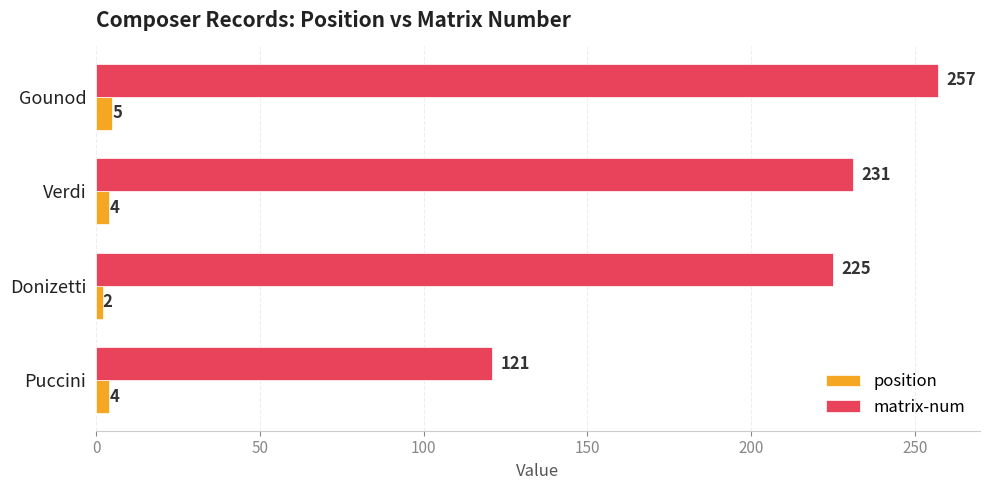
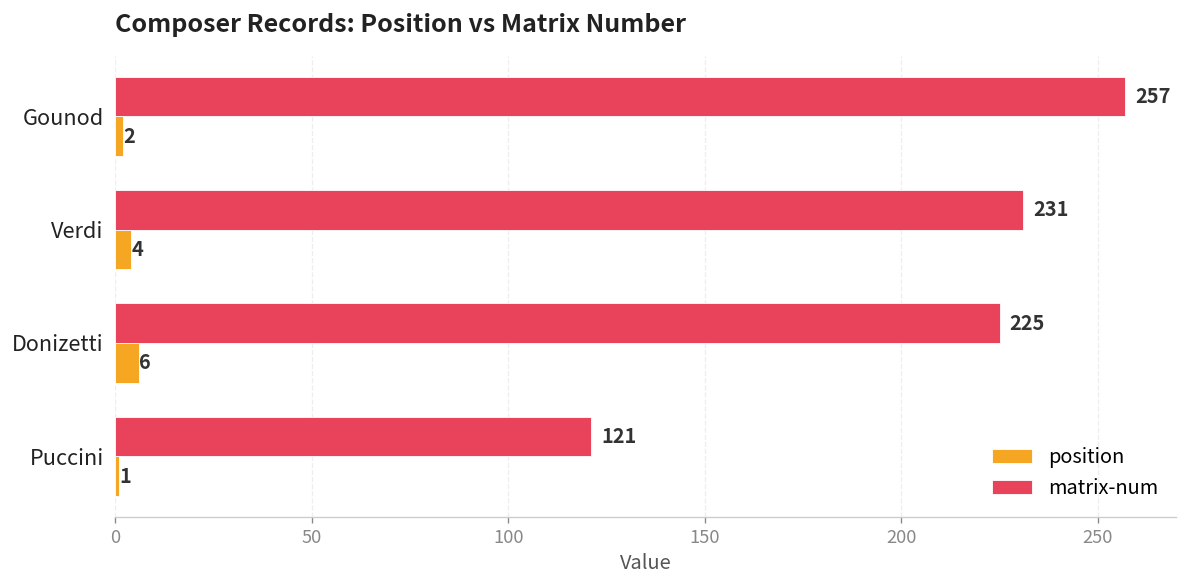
position, Gounod: 5 -> 2
position, Donizetti: 2 -> 6
position, Puccini: 4 -> 1
